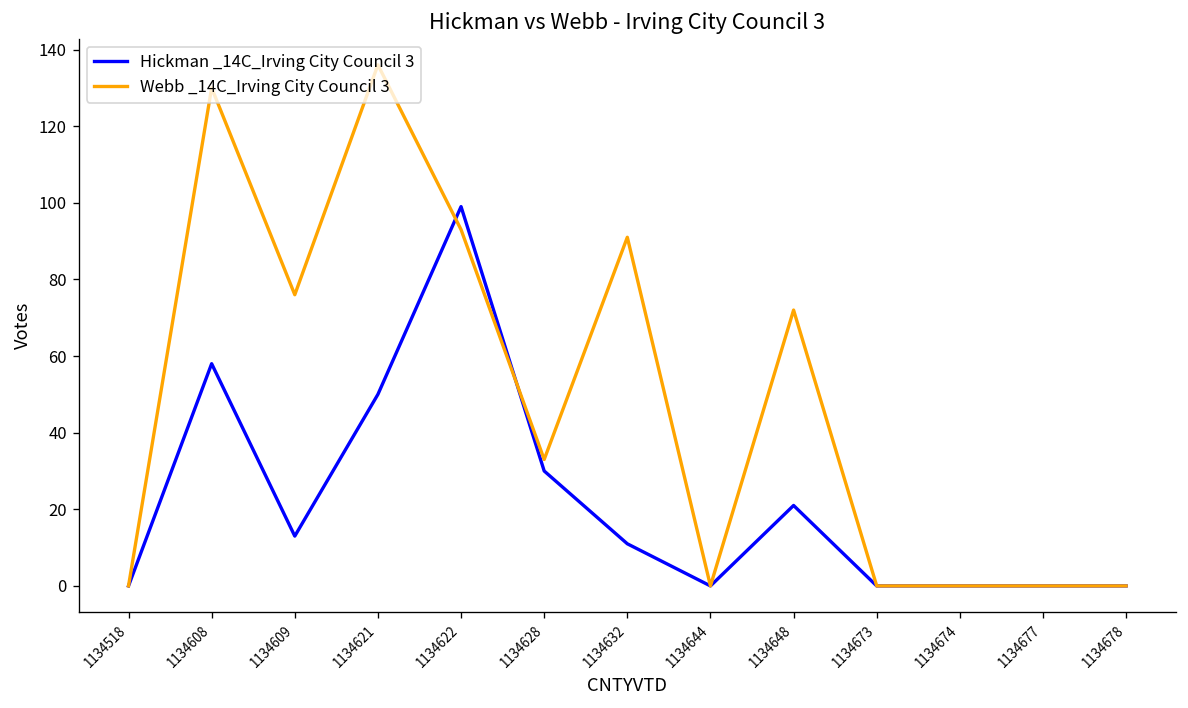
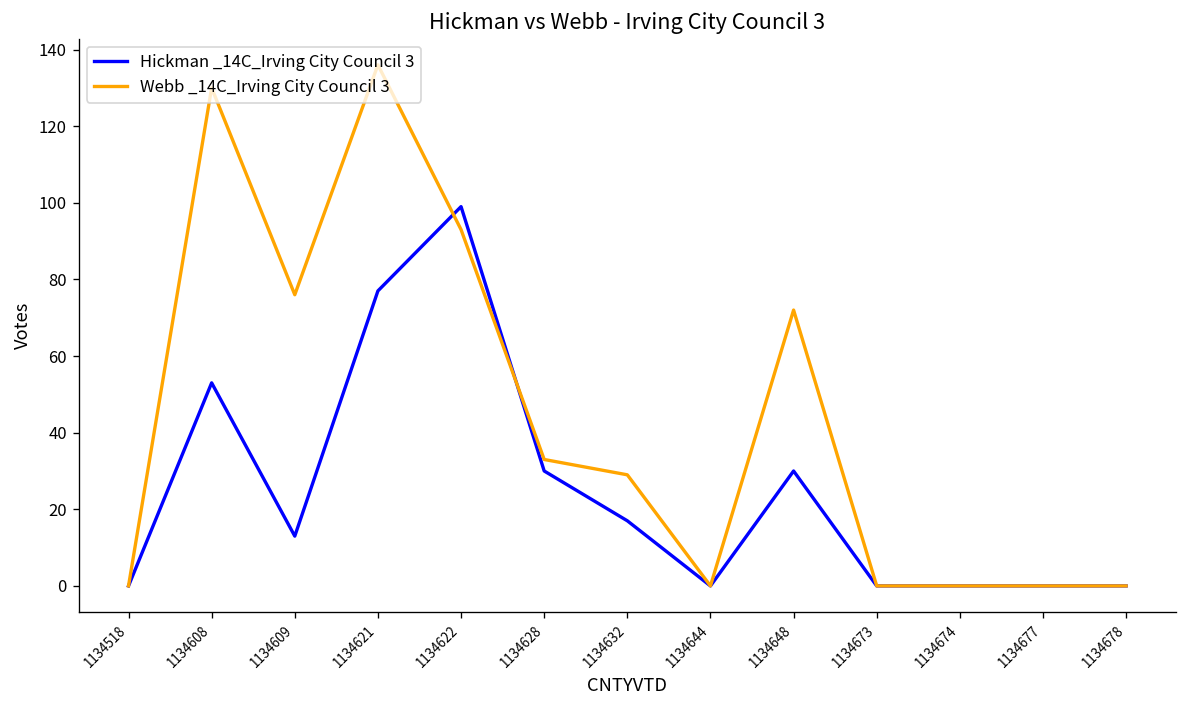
Hickman _14C_Irving City Council 3, 1134608: 58 -> 53
Hickman _14C_Irving City Council 3, 1134621: 50 -> 77
Hickman _14C_Irving City Council 3, 1134632: 11 -> 17
Webb _14C_Irving City Council 3, 1134632: 91 -> 29
Hickman _14C_Irving City Council 3, 1134648: 21 -> 30
